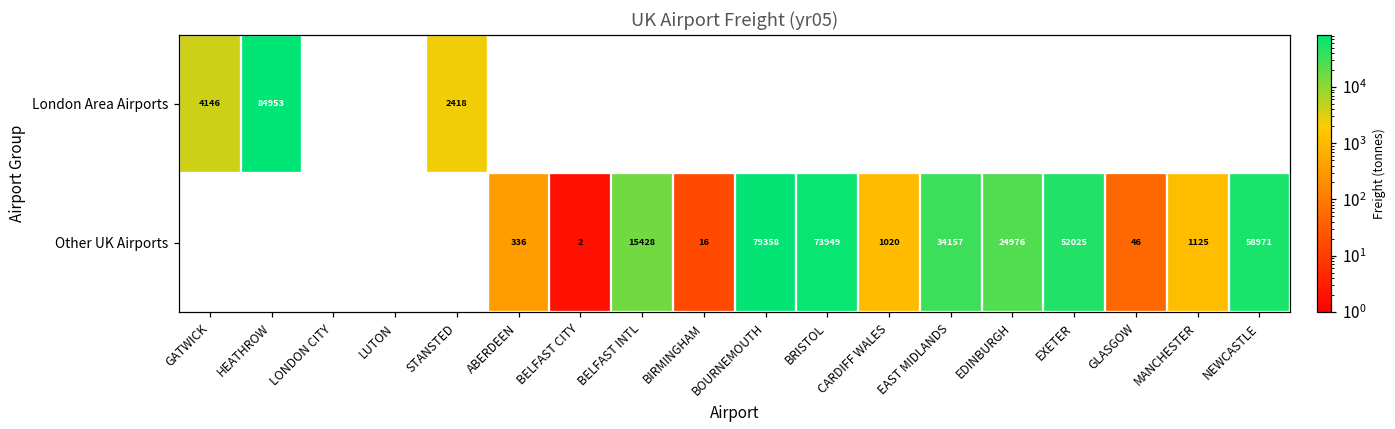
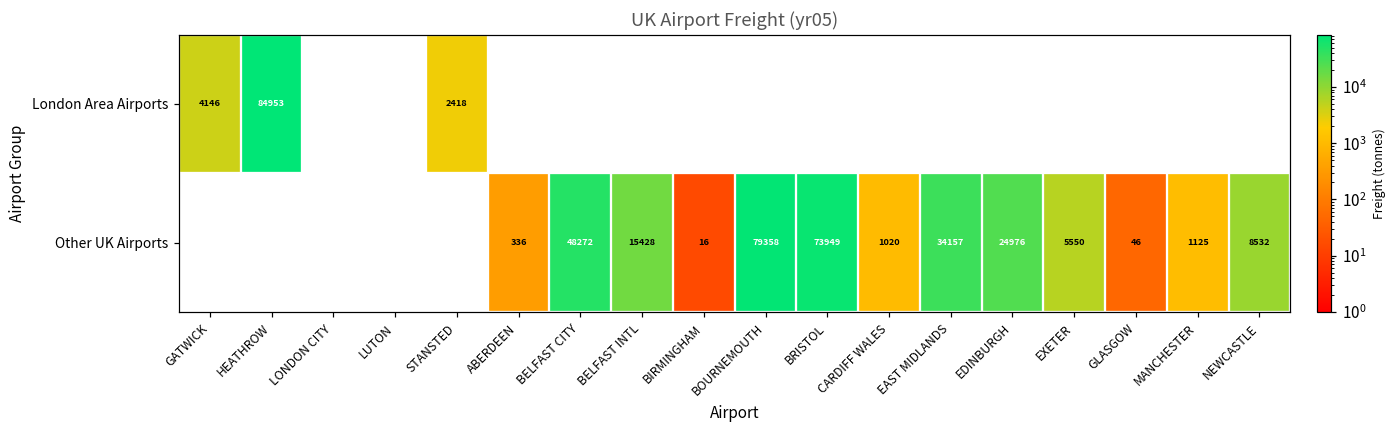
Other UK Airports, BELFAST CITY: 2 -> 48272
Other UK Airports, EXETER: 52025 -> 5550
Other UK Airports, NEWCASTLE: 58971 -> 8532
